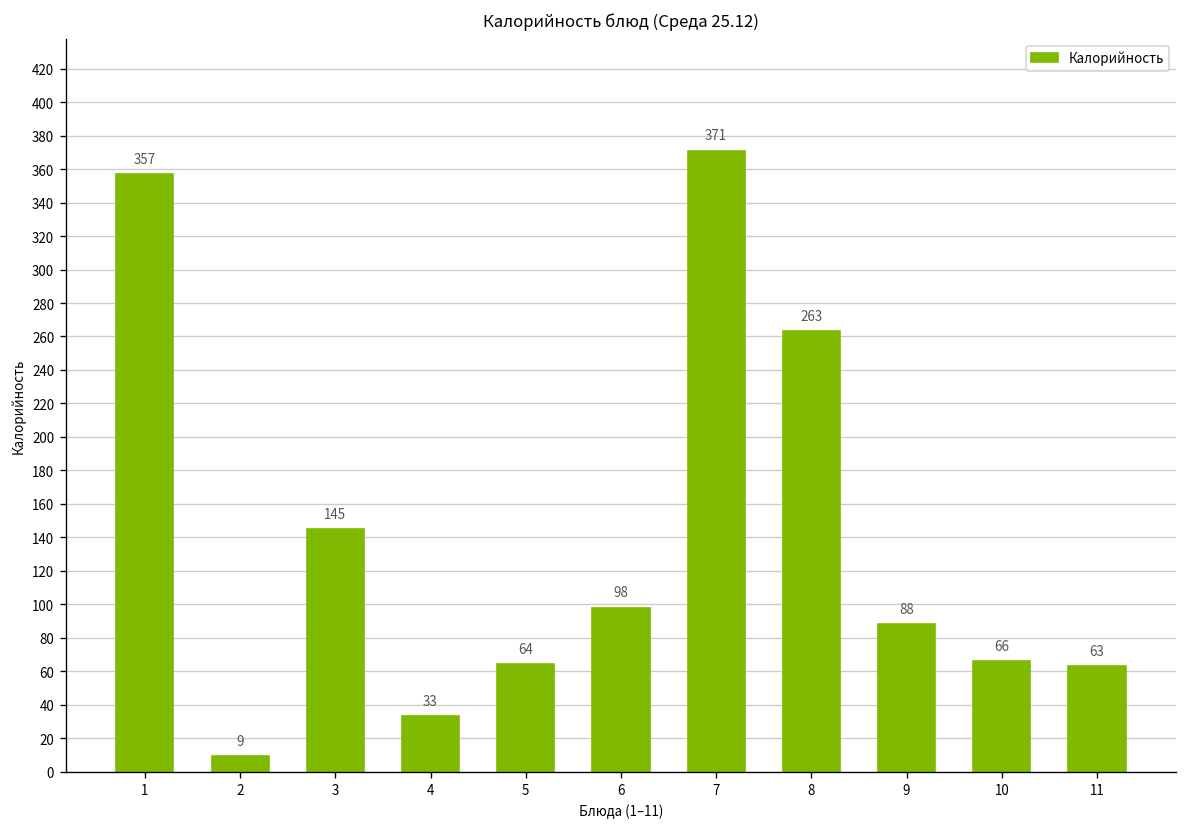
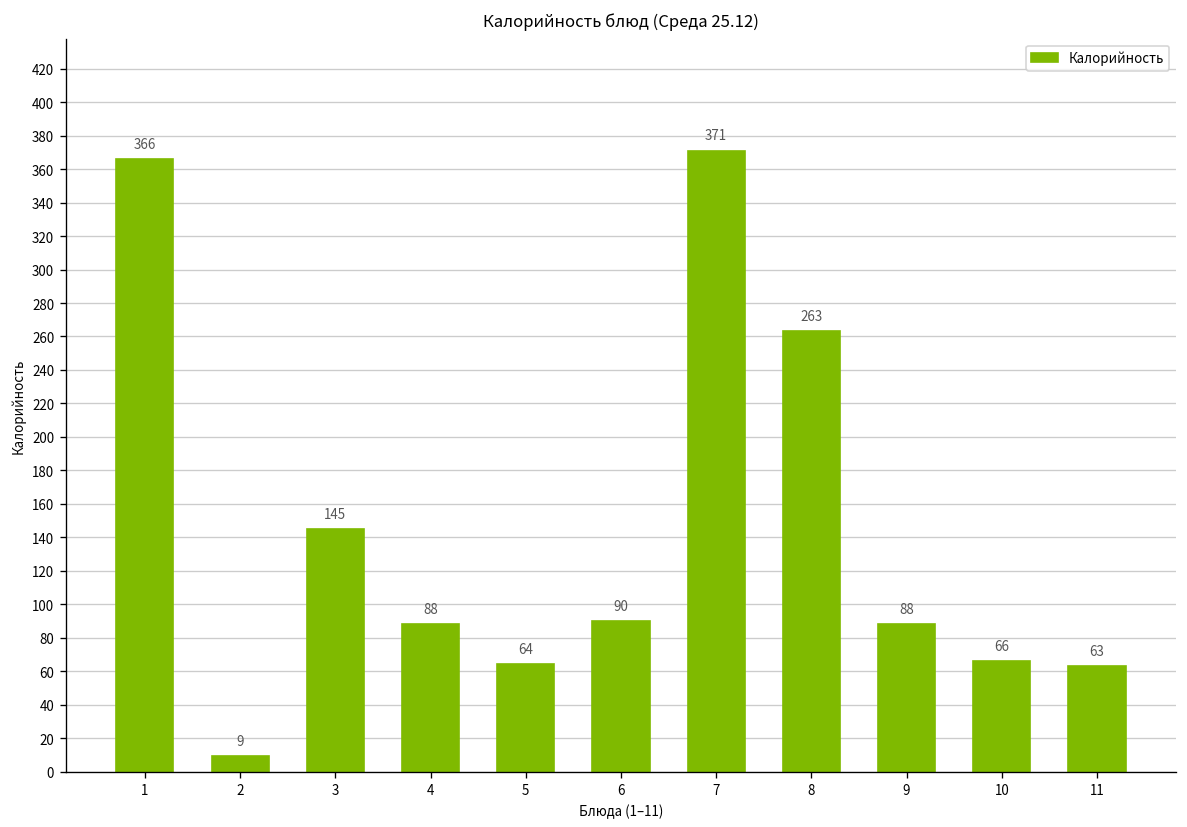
1: 357 -> 366
4: 33 -> 88
6: 98 -> 90
